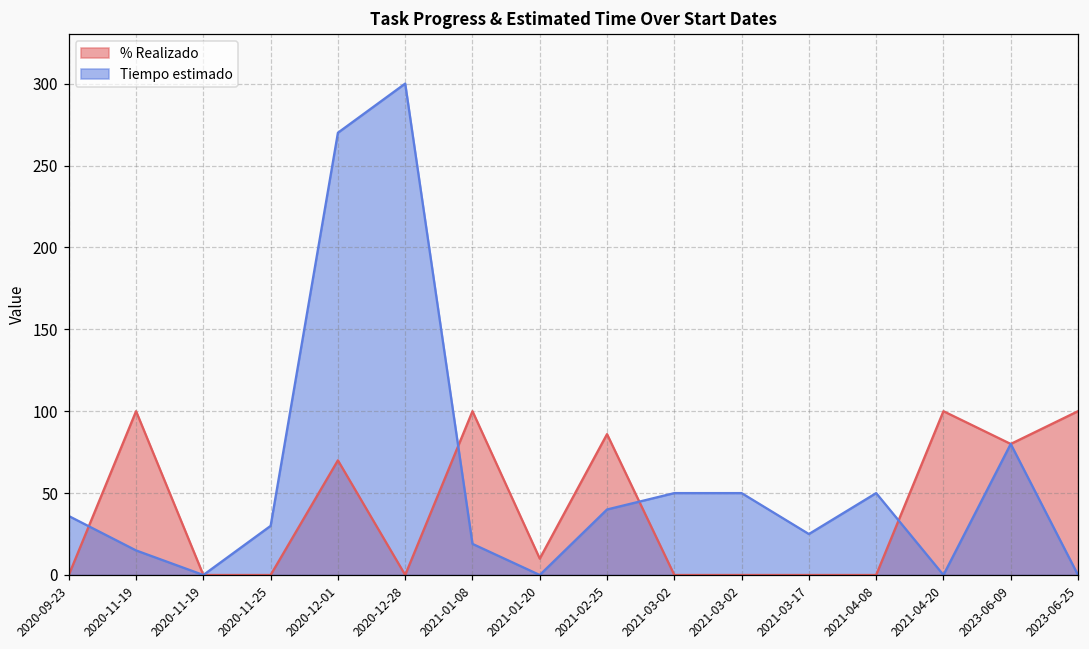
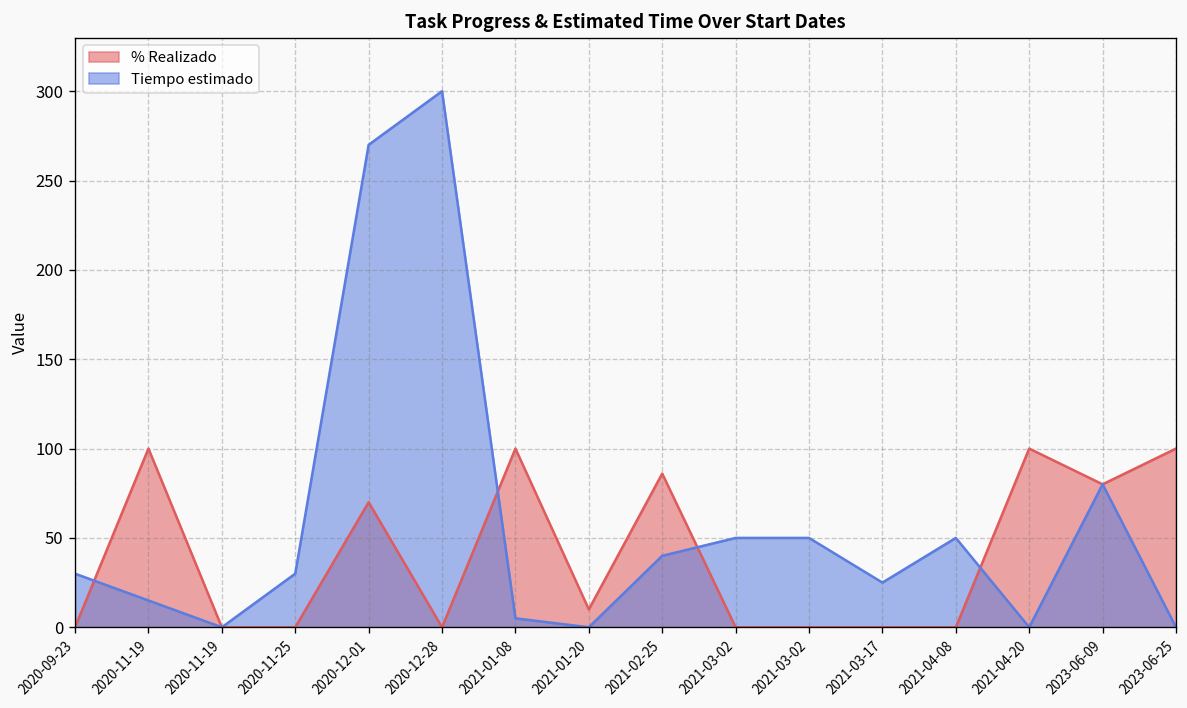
Tiempo estimado, 2020-09-23: 36 -> 30
Tiempo estimado, 2021-01-08: 19 -> 5
